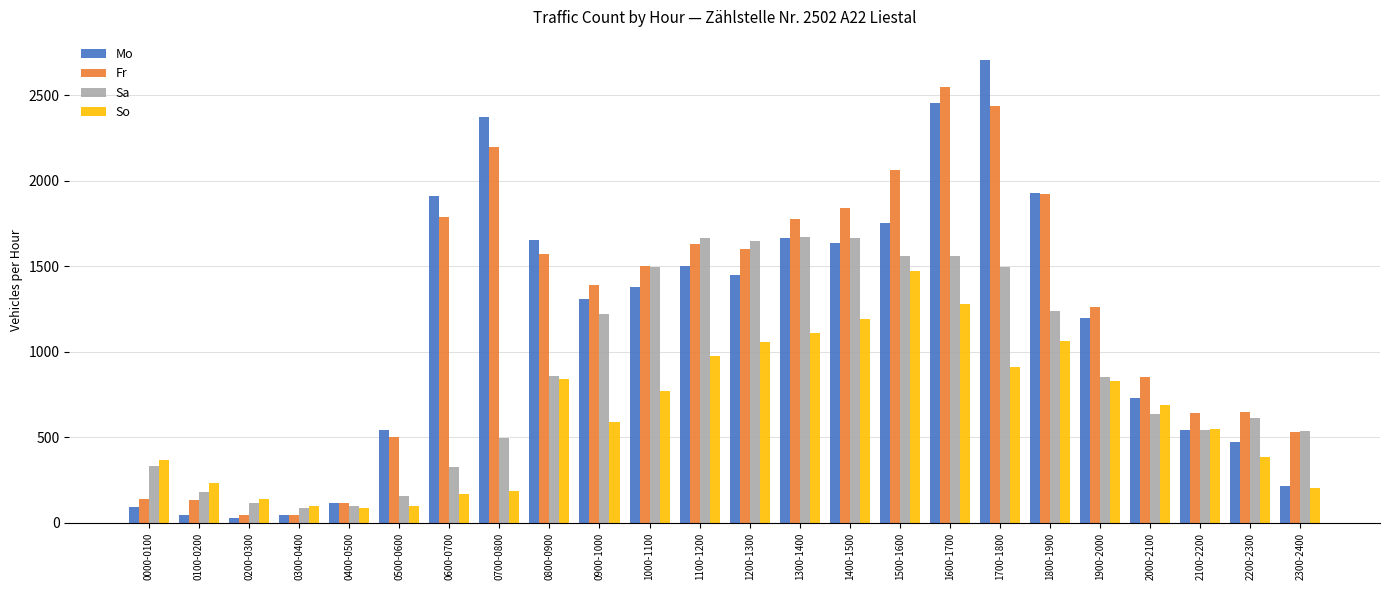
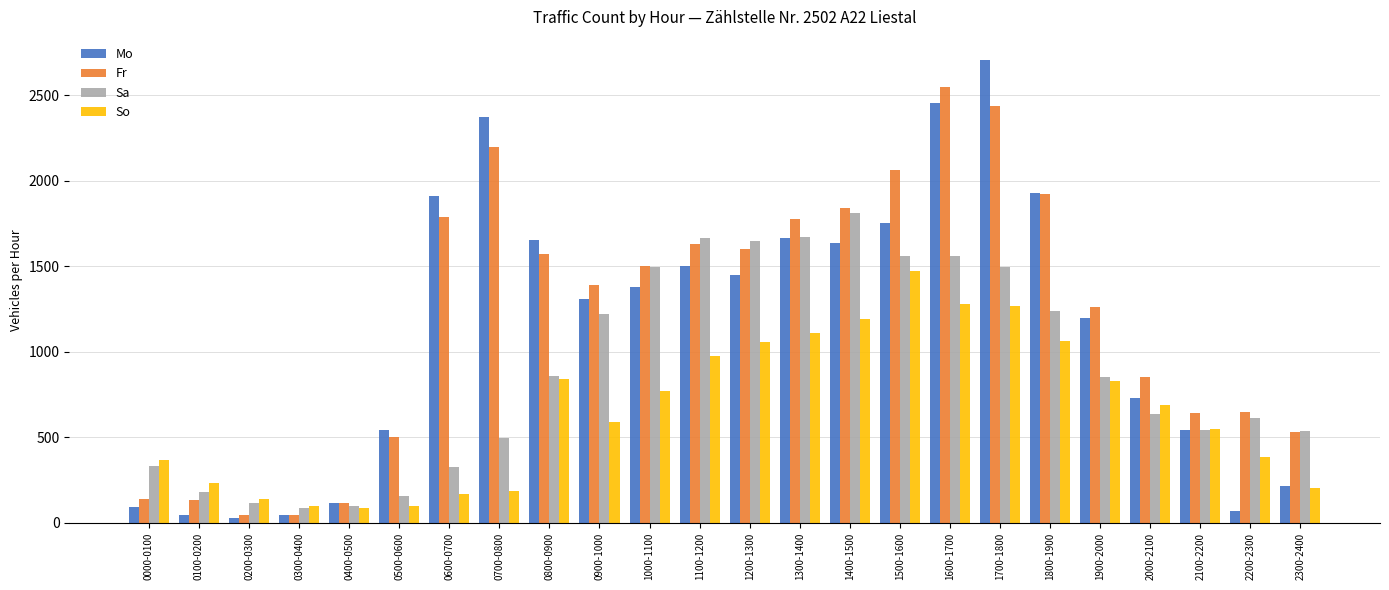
Sa, 1400-1500: 1670 -> 1810
So, 1700-1800: 910 -> 1270
Mo, 2200-2300: 470 -> 70
